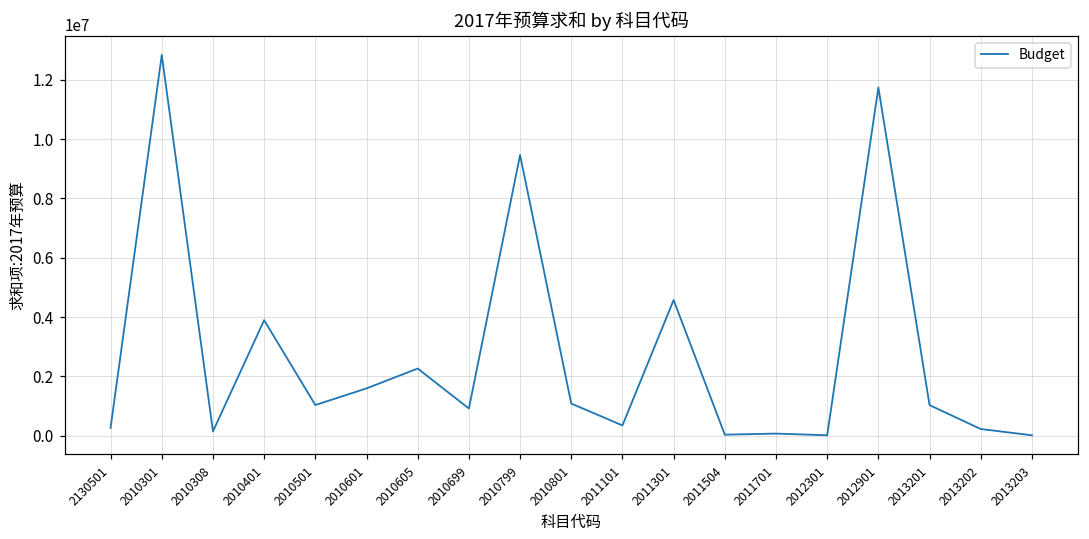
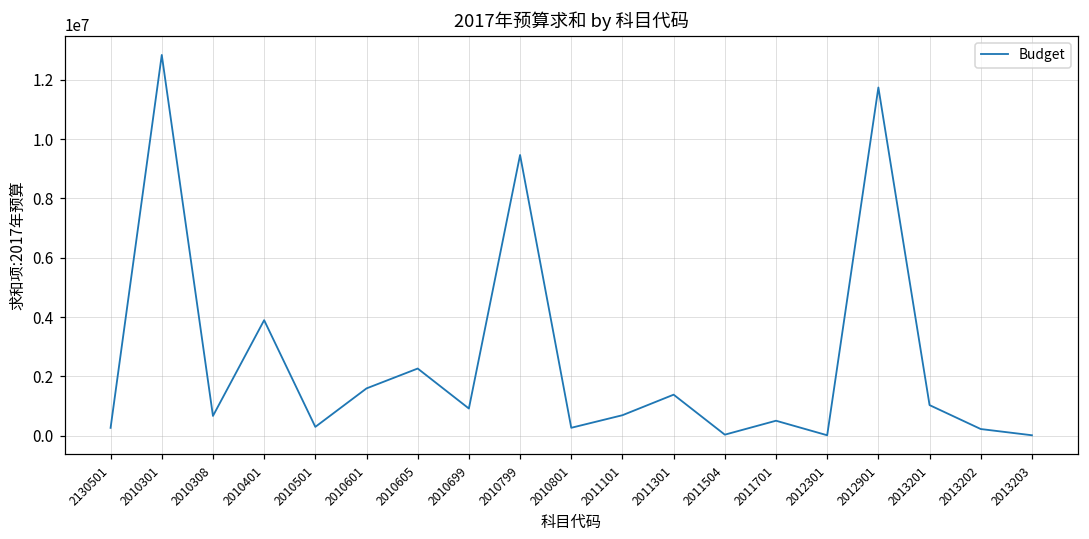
2010308: 100000 -> 700000
2010501: 1000000 -> 300000
2010801: 1100000 -> 300000
2011101: 300000 -> 700000
2011301: 4600000 -> 1400000
2011701: 100000 -> 500000
